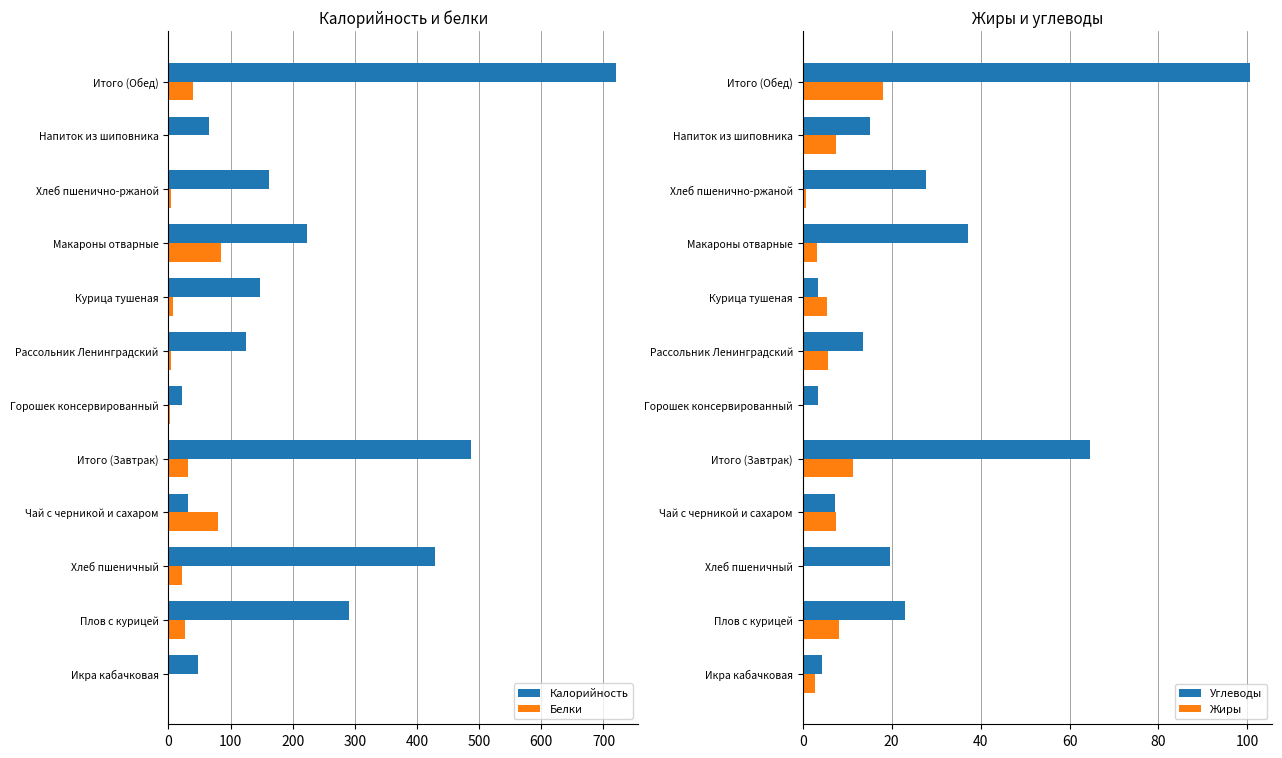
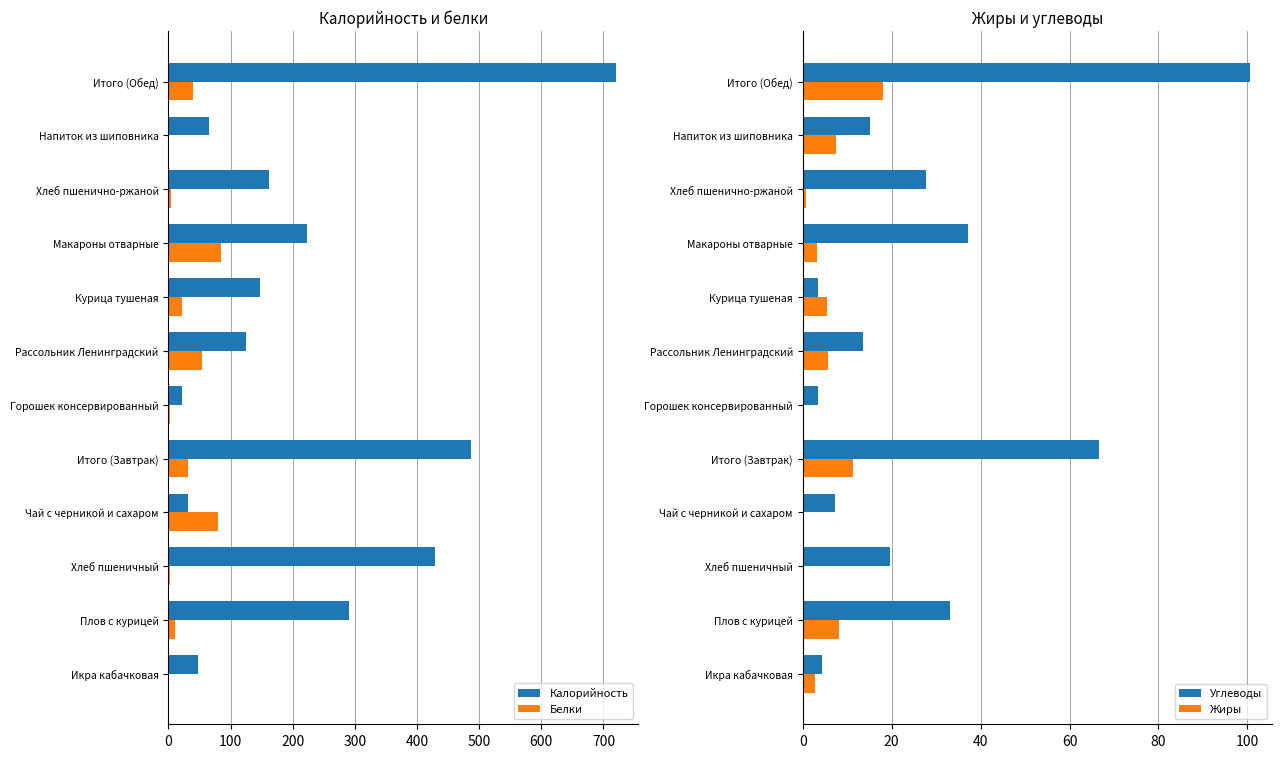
Калорийность и белки, Белки, Курица тушеная: 10 -> 20
Калорийность и белки, Белки, Рассольник Ленинградский: 0 -> 50
Калорийность и белки, Белки, Хлеб пшеничный: 20 -> 0
Калорийность и белки, Белки, Плов с курицей: 30 -> 10
Жиры и углеводы, Углеводы, Итого (Завтрак): 65 -> 67
Жиры и углеводы, Жиры, Чай с черникой и сахаром: 7 -> 0
Жиры и углеводы, Углеводы, Плов с курицей: 23 -> 33
